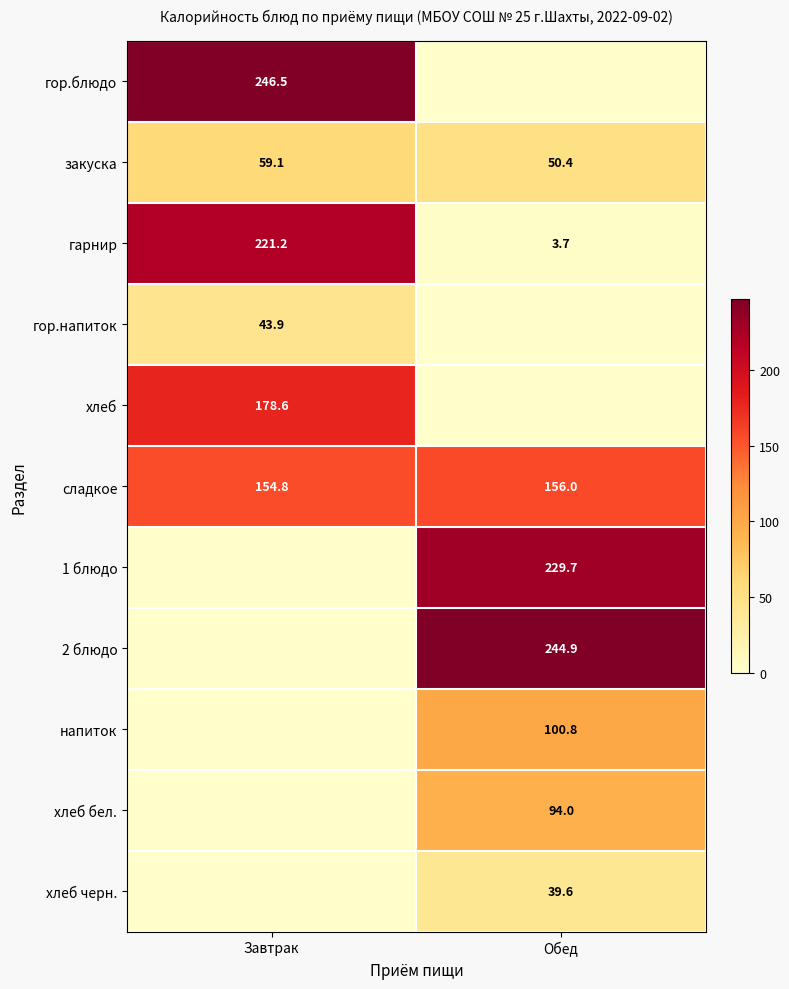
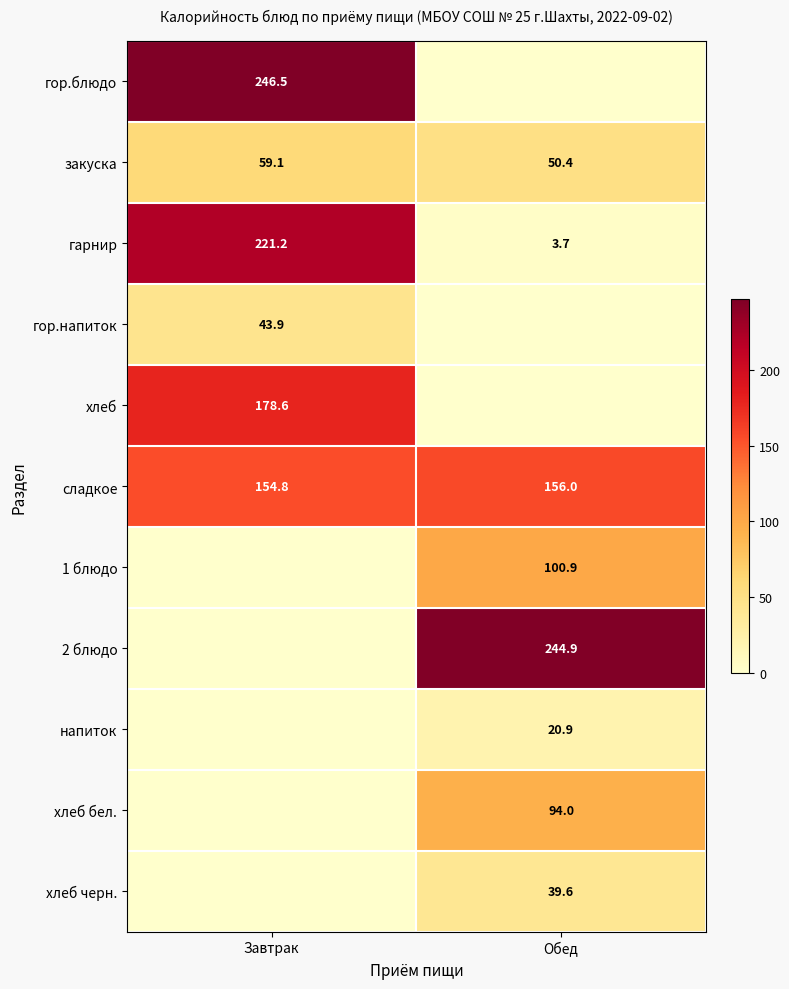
1 блюдо, Обед: 229.7 -> 100.9
напиток, Обед: 100.8 -> 20.9
